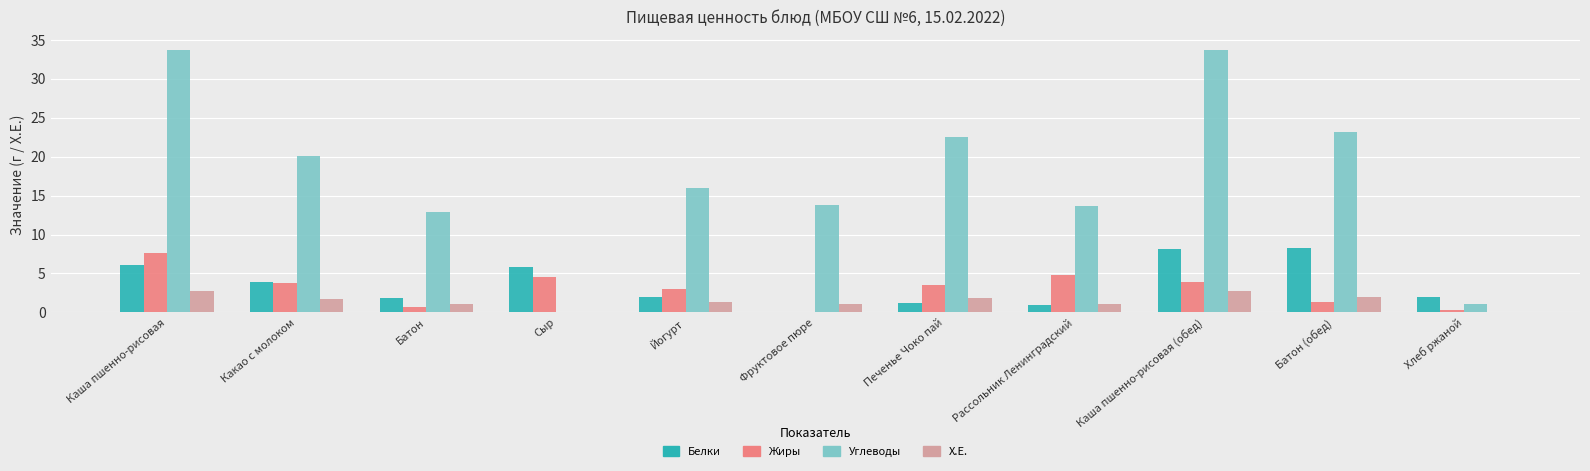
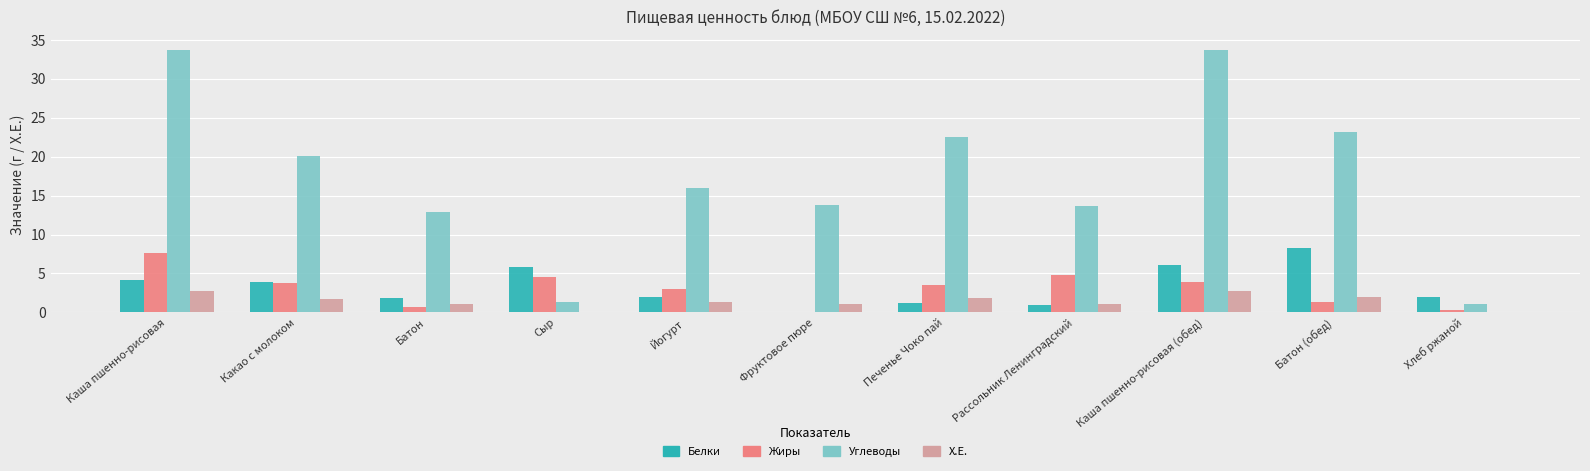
Белки, Каша пшенно-рисовая: 6 -> 4
Углеводы, Сыр: 0 -> 1
Белки, Каша пшенно-рисовая (обед): 8 -> 6
